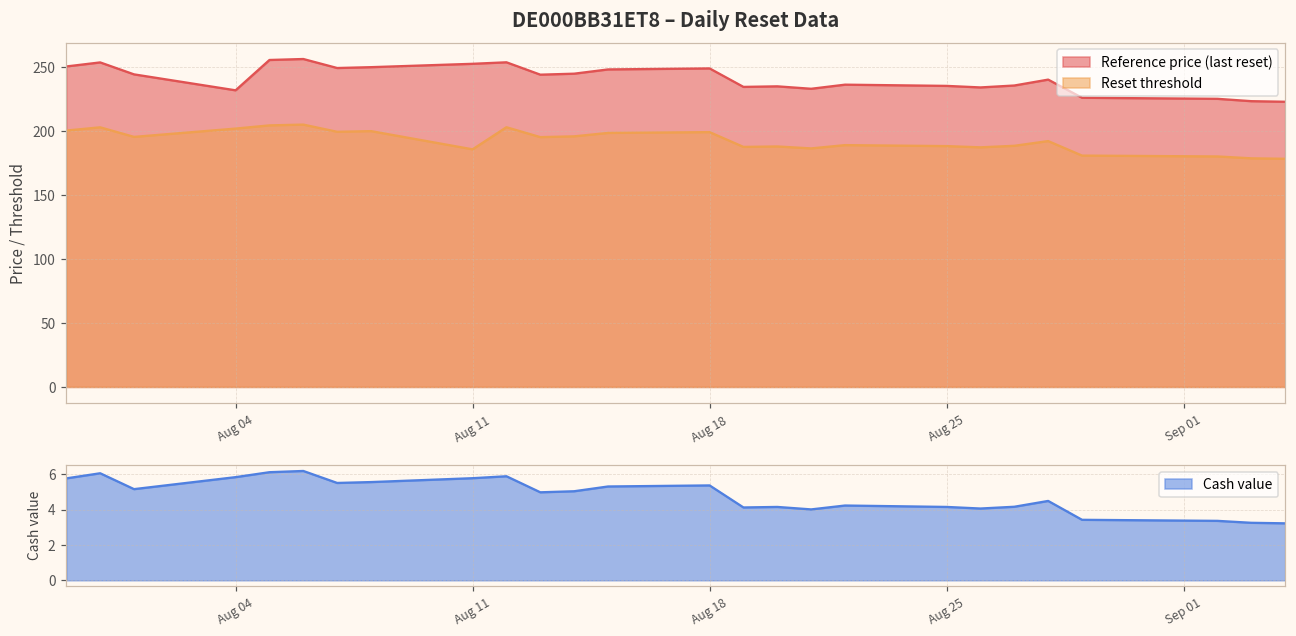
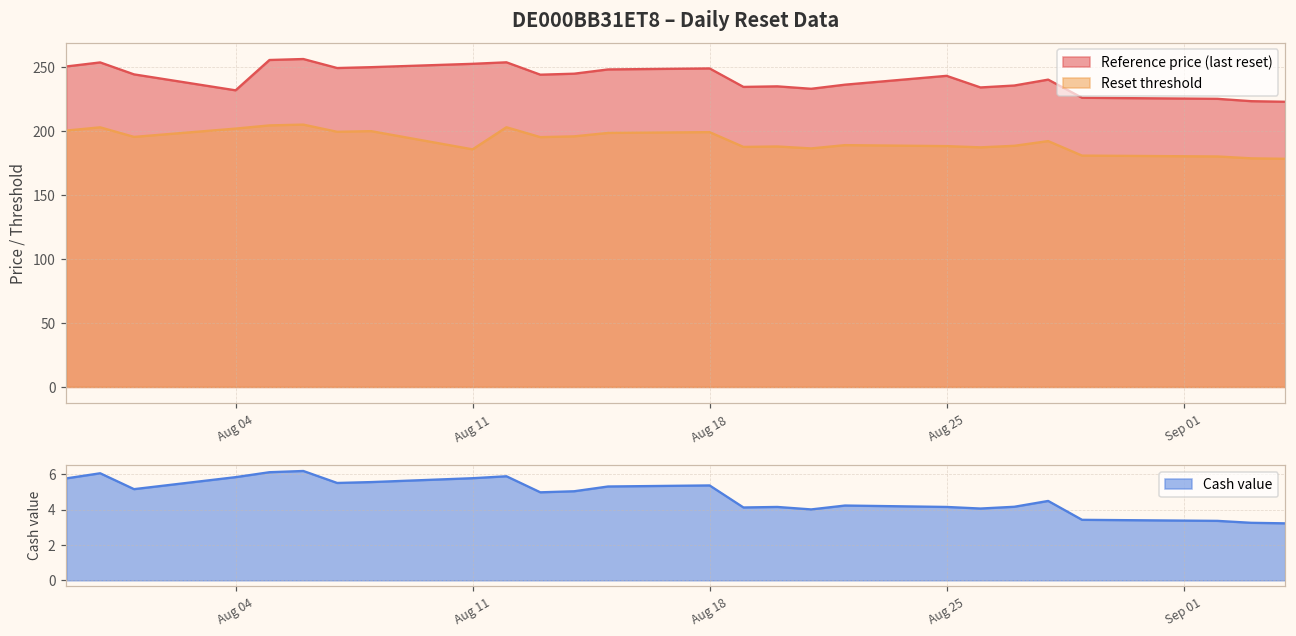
DE000BB31ET8 – Daily Reset Data, Reference price (last reset), Aug 25: 235 -> 243
